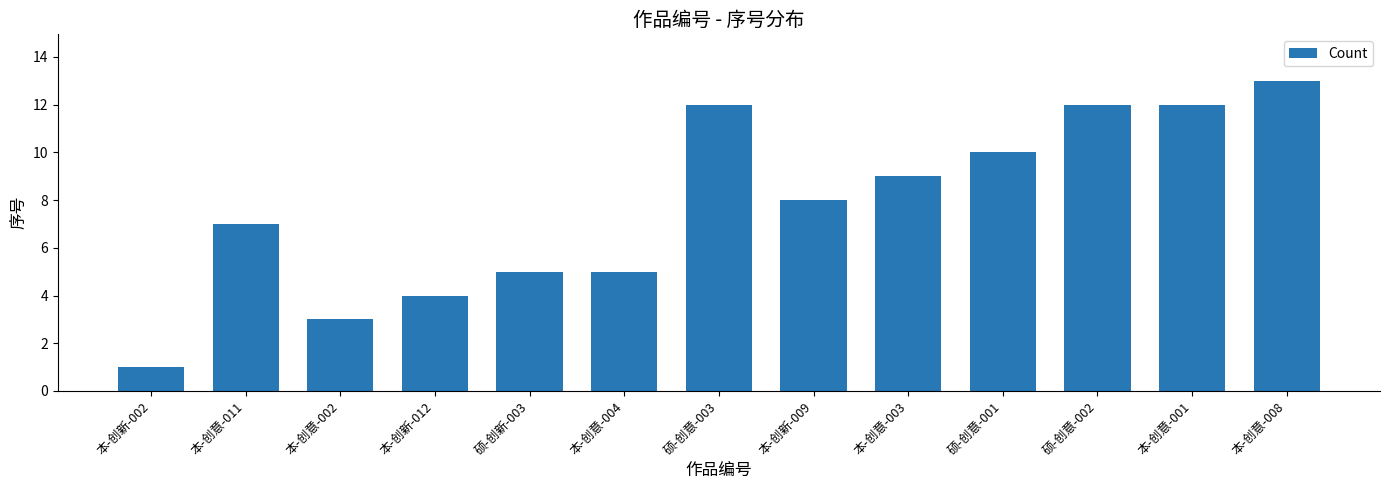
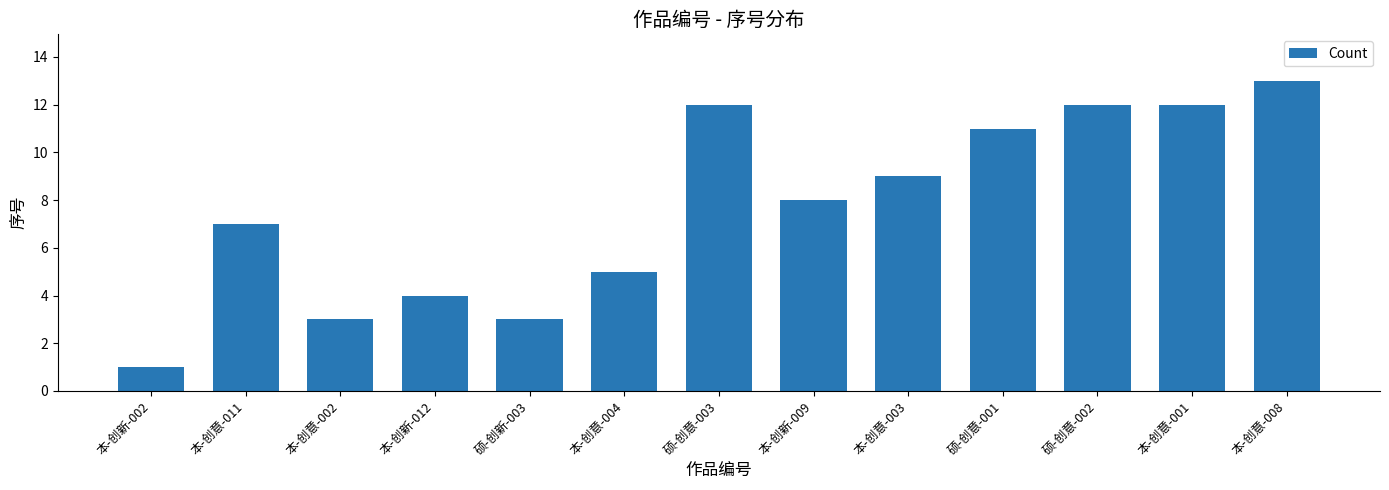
硕-创新-003: 5 -> 3
硕-创意-001: 10 -> 11
